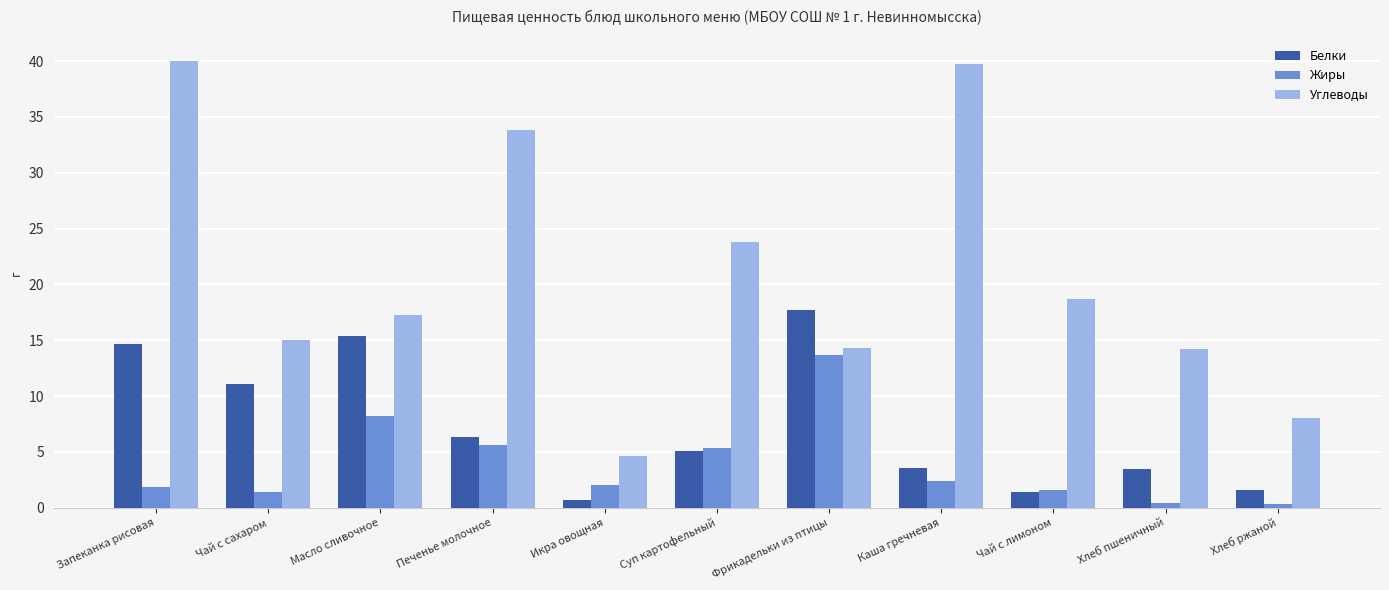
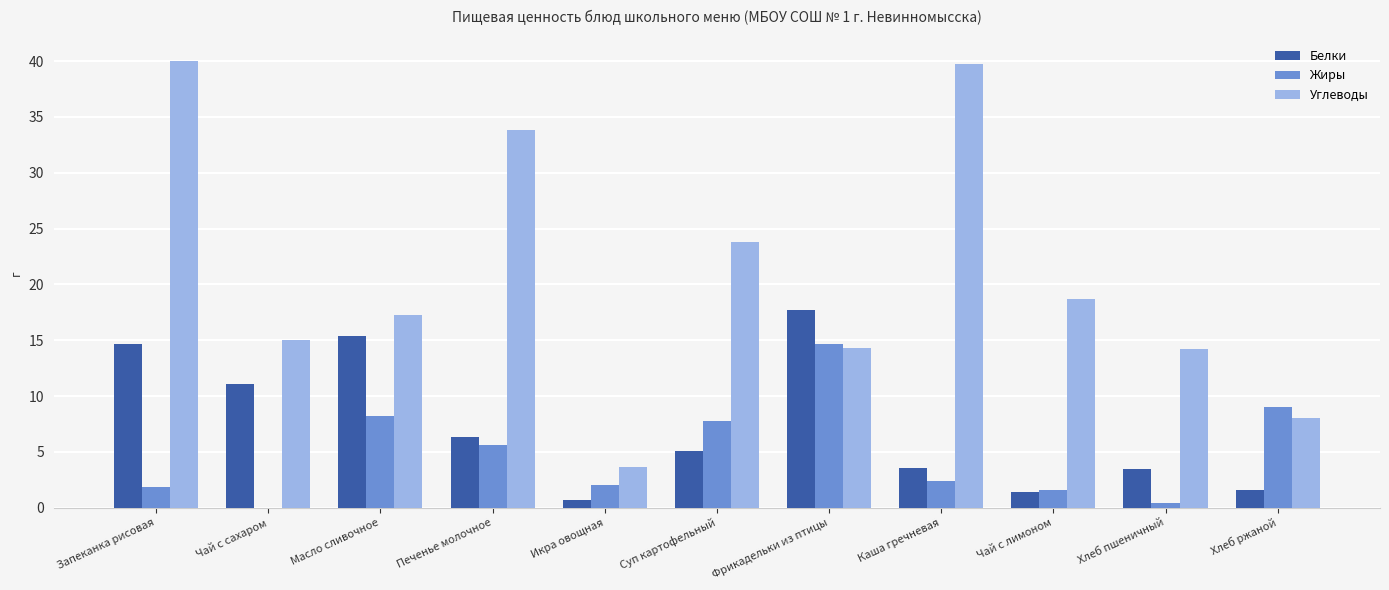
Жиры, Чай с сахаром: 1.4 -> 0.0
Углеводы, Икра овощная: 4.6 -> 3.6
Жиры, Суп картофельный: 5.4 -> 7.8
Жиры, Фрикадельки из птицы: 13.7 -> 14.7
Жиры, Хлеб ржаной: 0.3 -> 9.0
